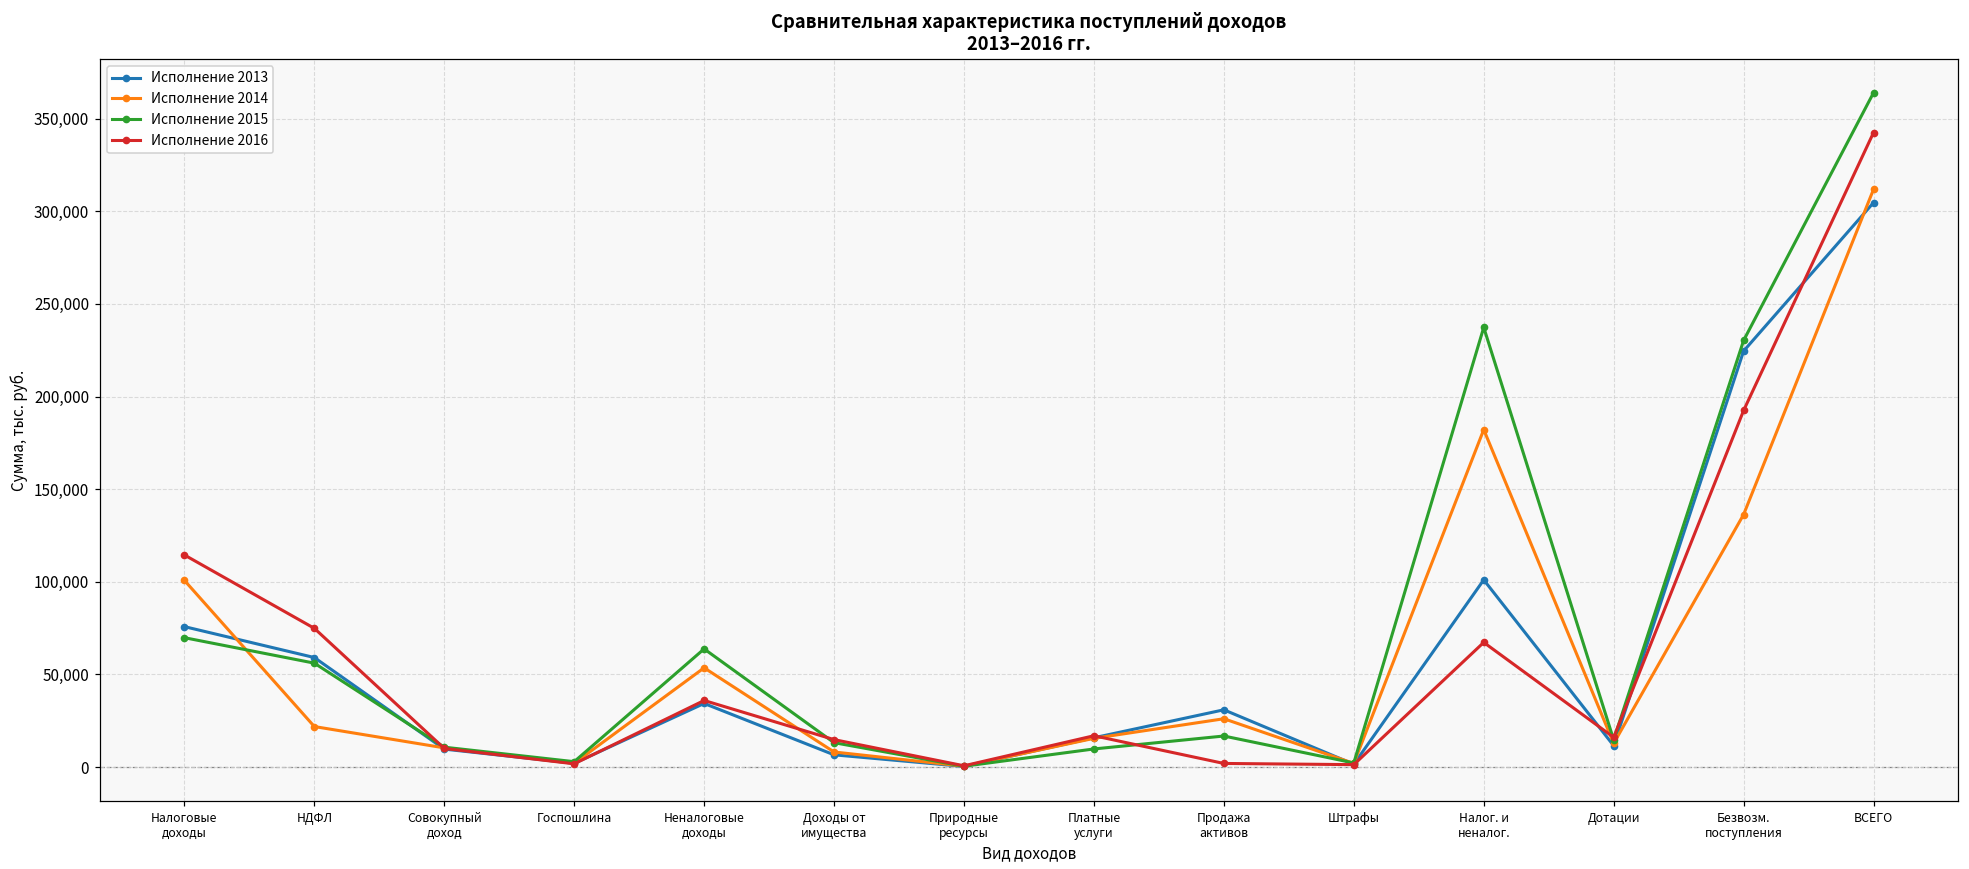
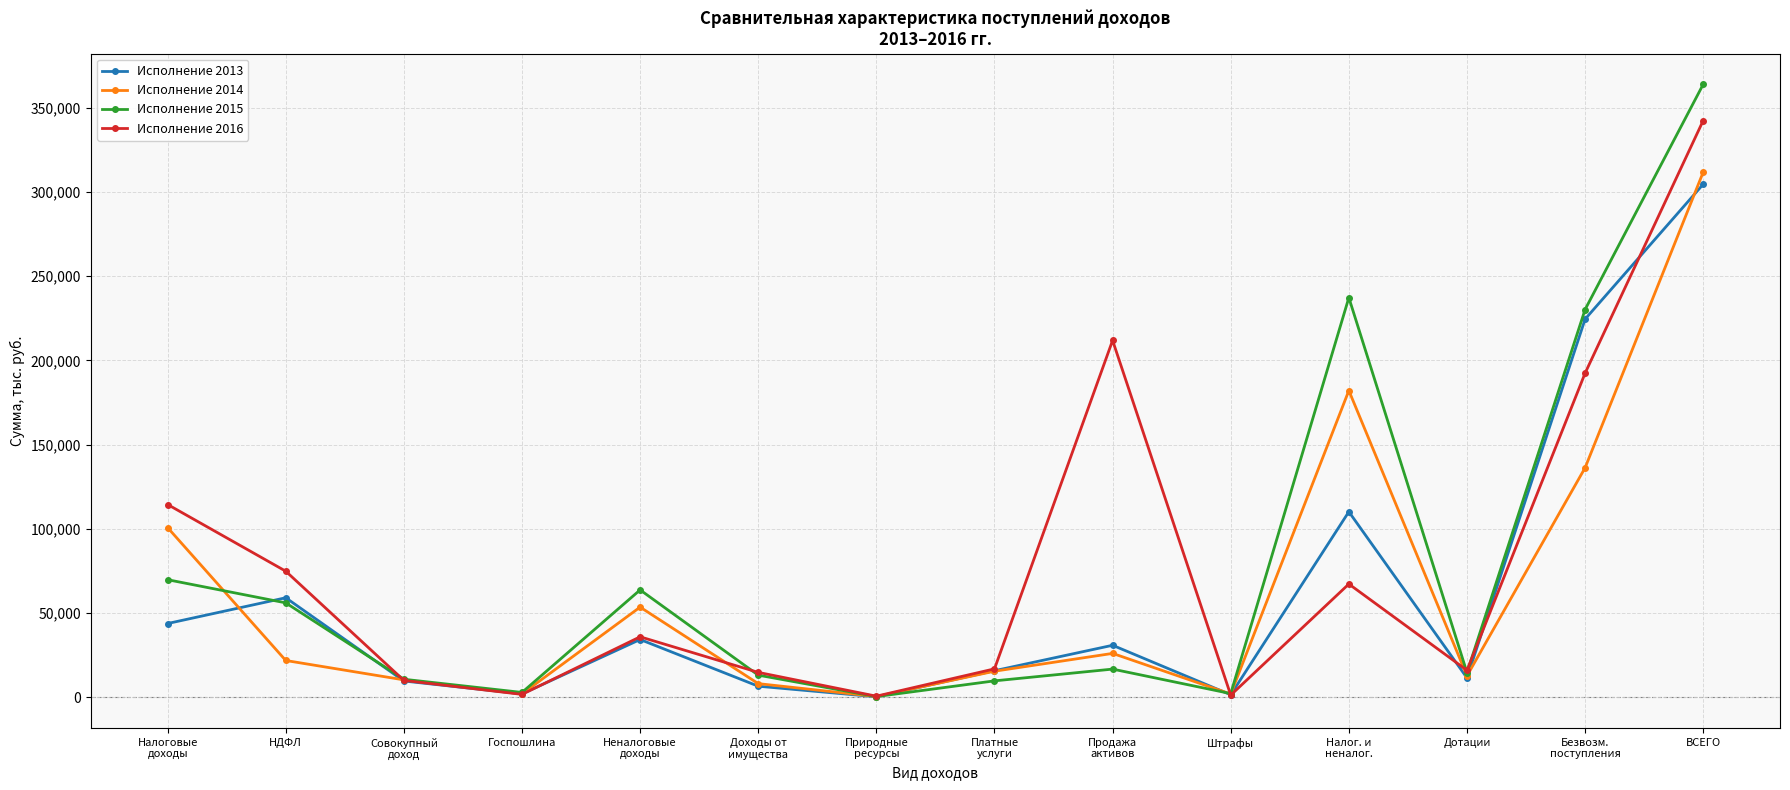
Исполнение 2013, Налоговые доходы: 76,000 -> 44,000
Исполнение 2016, Продажа активов: 2,000 -> 212,000
Исполнение 2013, Налог. и неналог.: 101,000 -> 110,000
